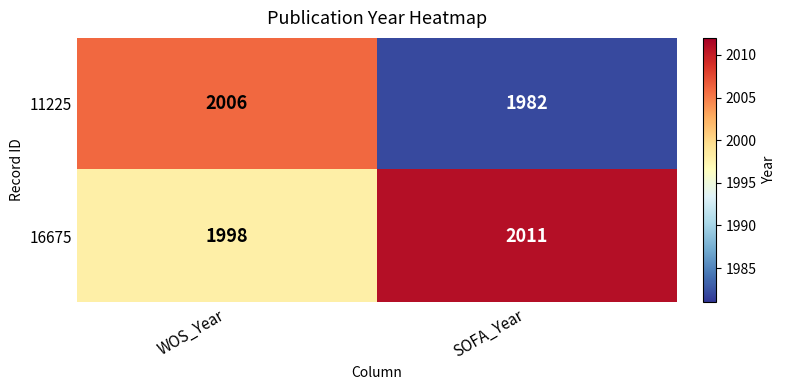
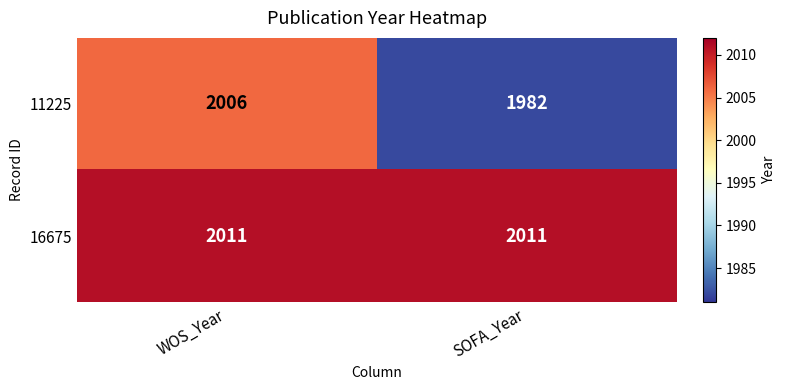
16675, WOS_Year: 1998 -> 2011
